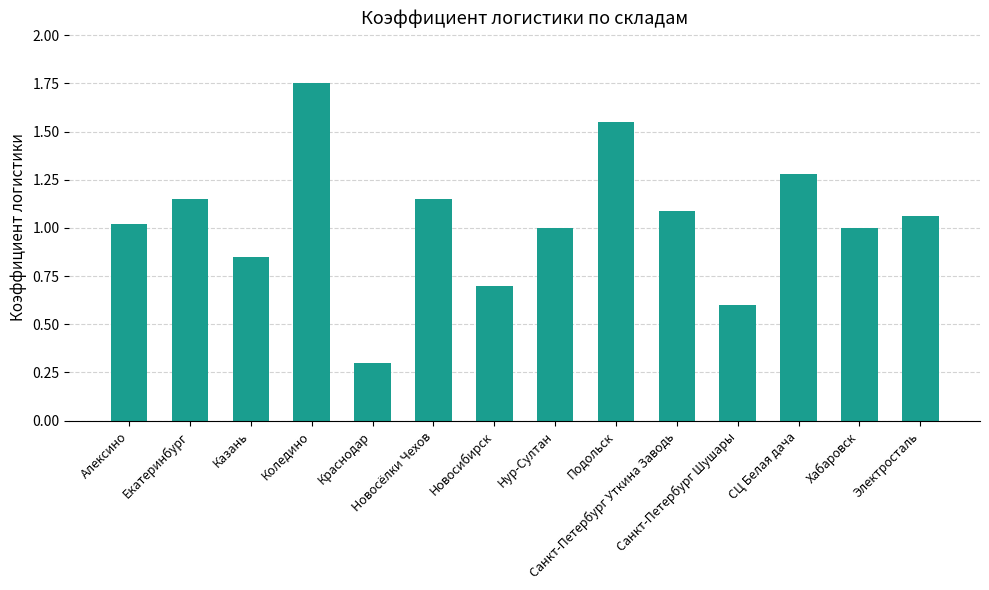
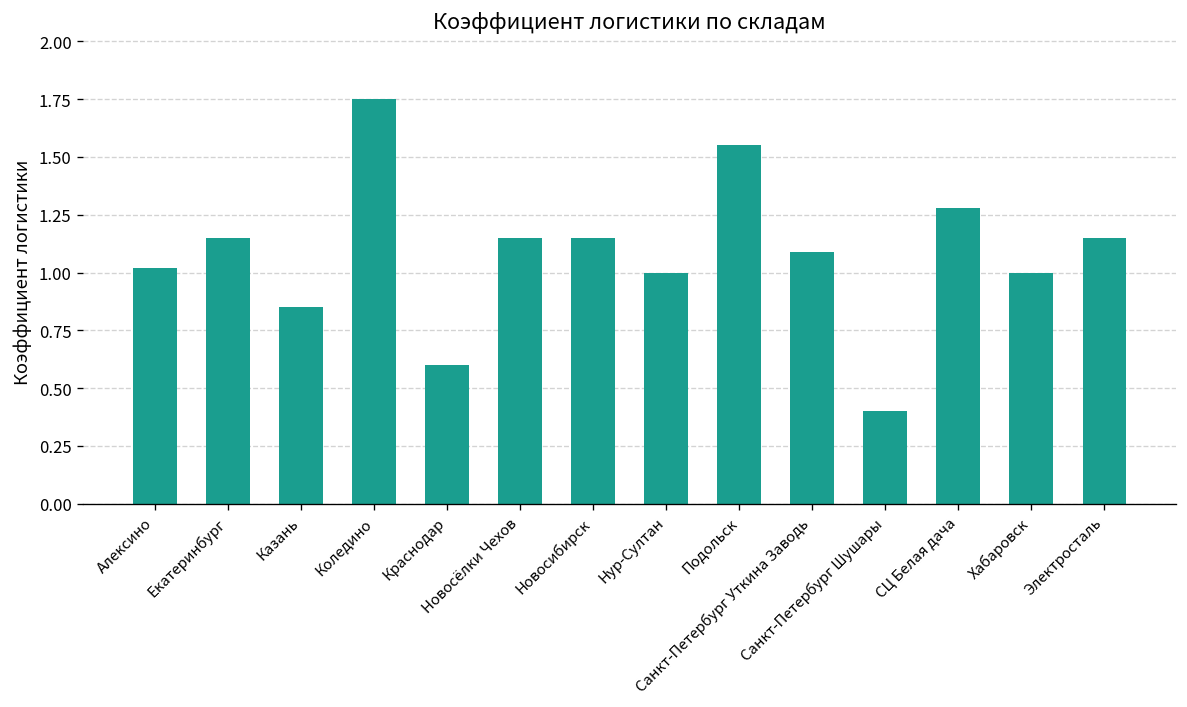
Краснодар: 0.3 -> 0.6
Новосибирск: 0.70 -> 1.15
Санкт-Петербург Шушары: 0.6 -> 0.4
Электросталь: 1.06 -> 1.15
